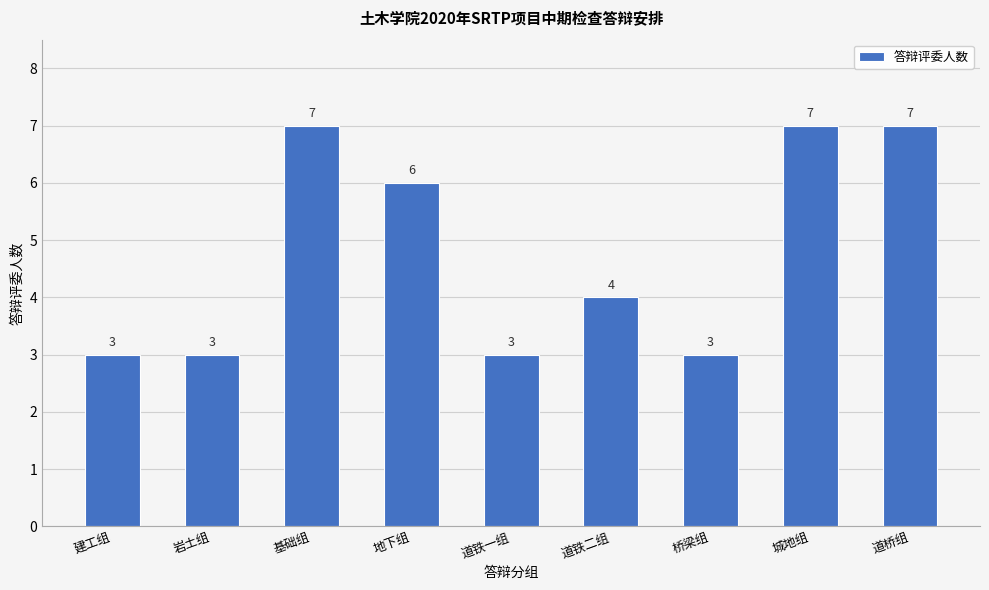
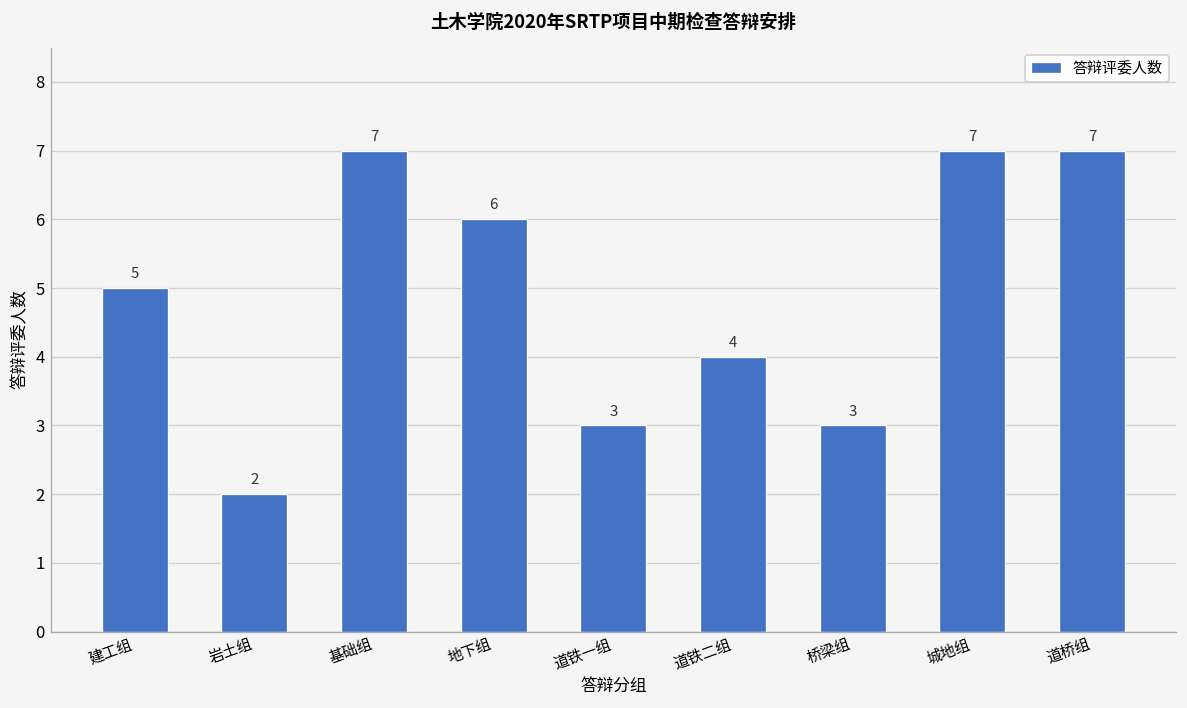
建工组: 3 -> 5
岩土组: 3 -> 2
